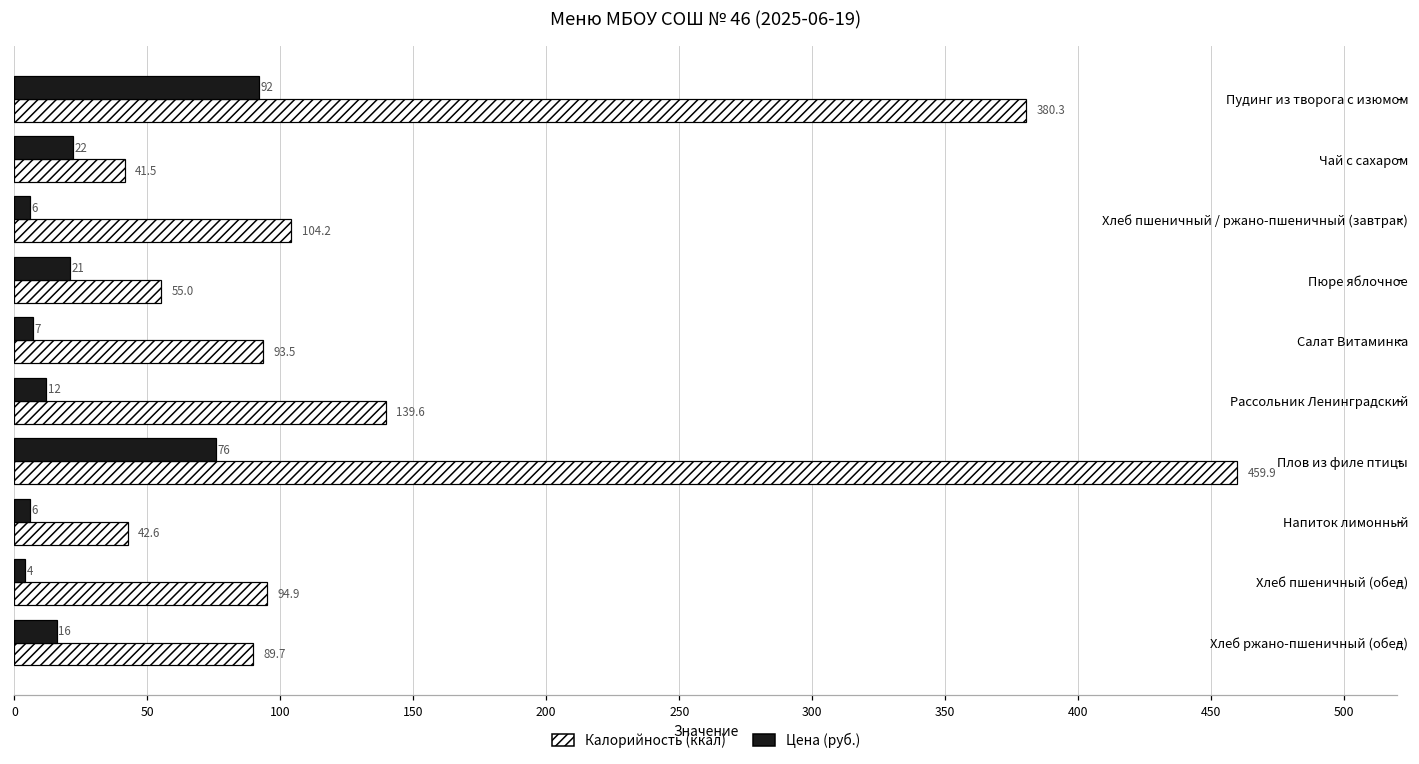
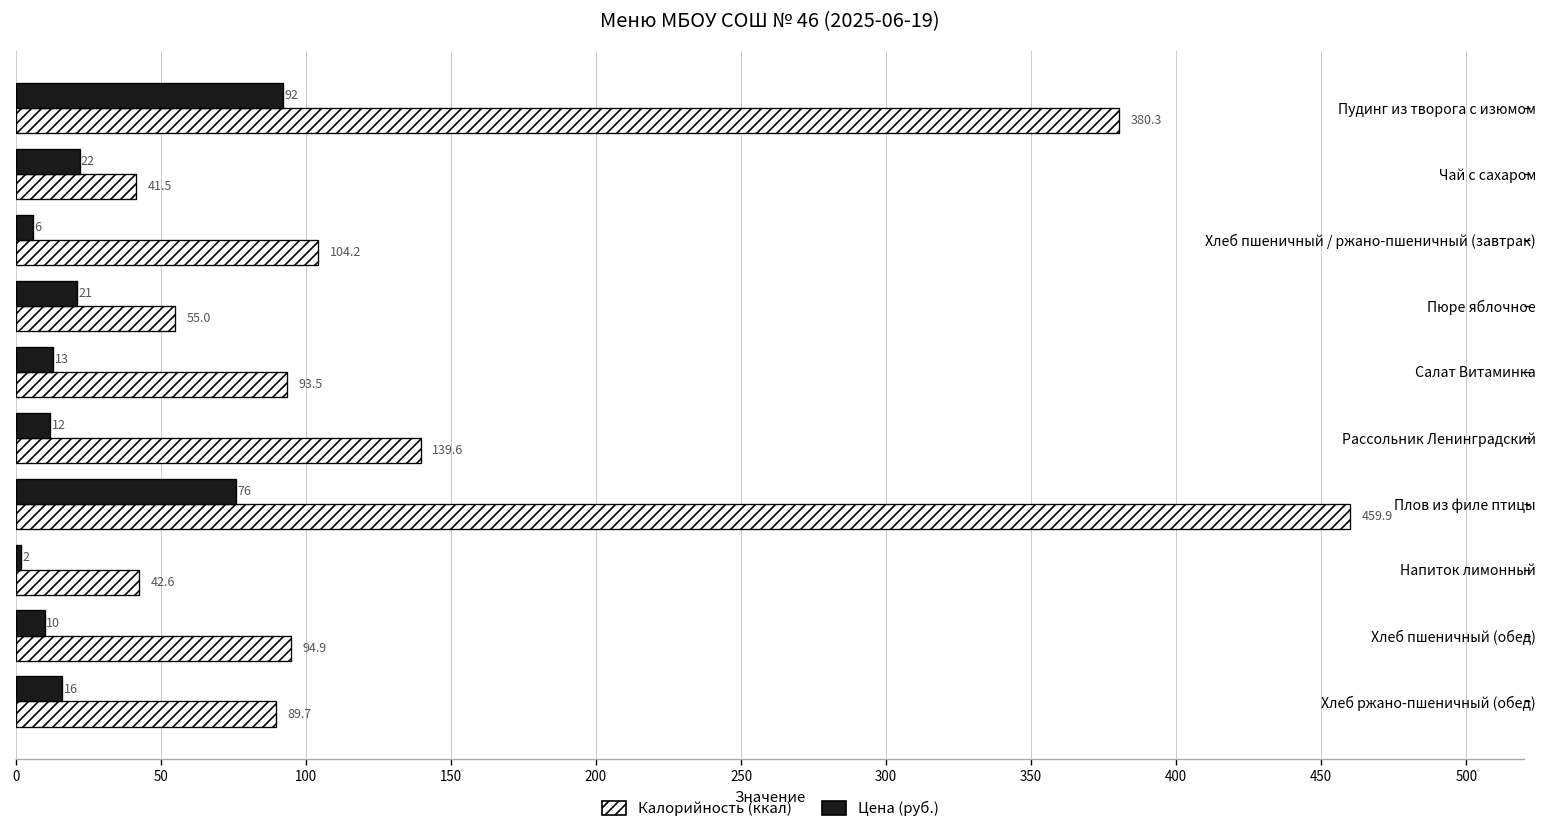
Цена (руб.), Салат Витаминка: 7 -> 13
Цена (руб.), Напиток лимонный: 6 -> 2
Цена (руб.), Хлеб пшеничный (обед): 4 -> 10
